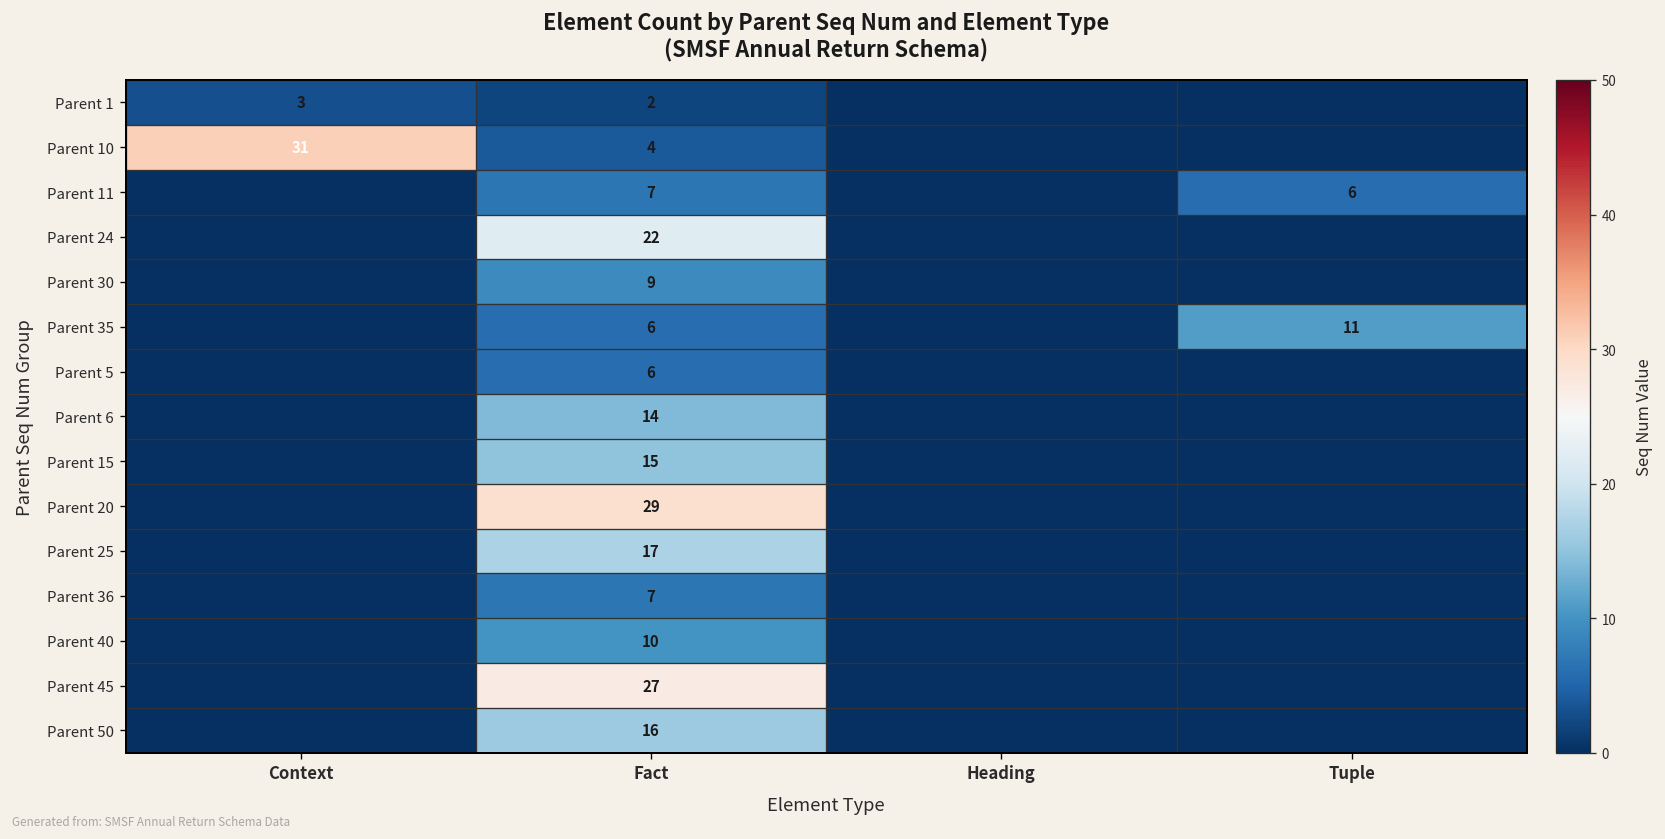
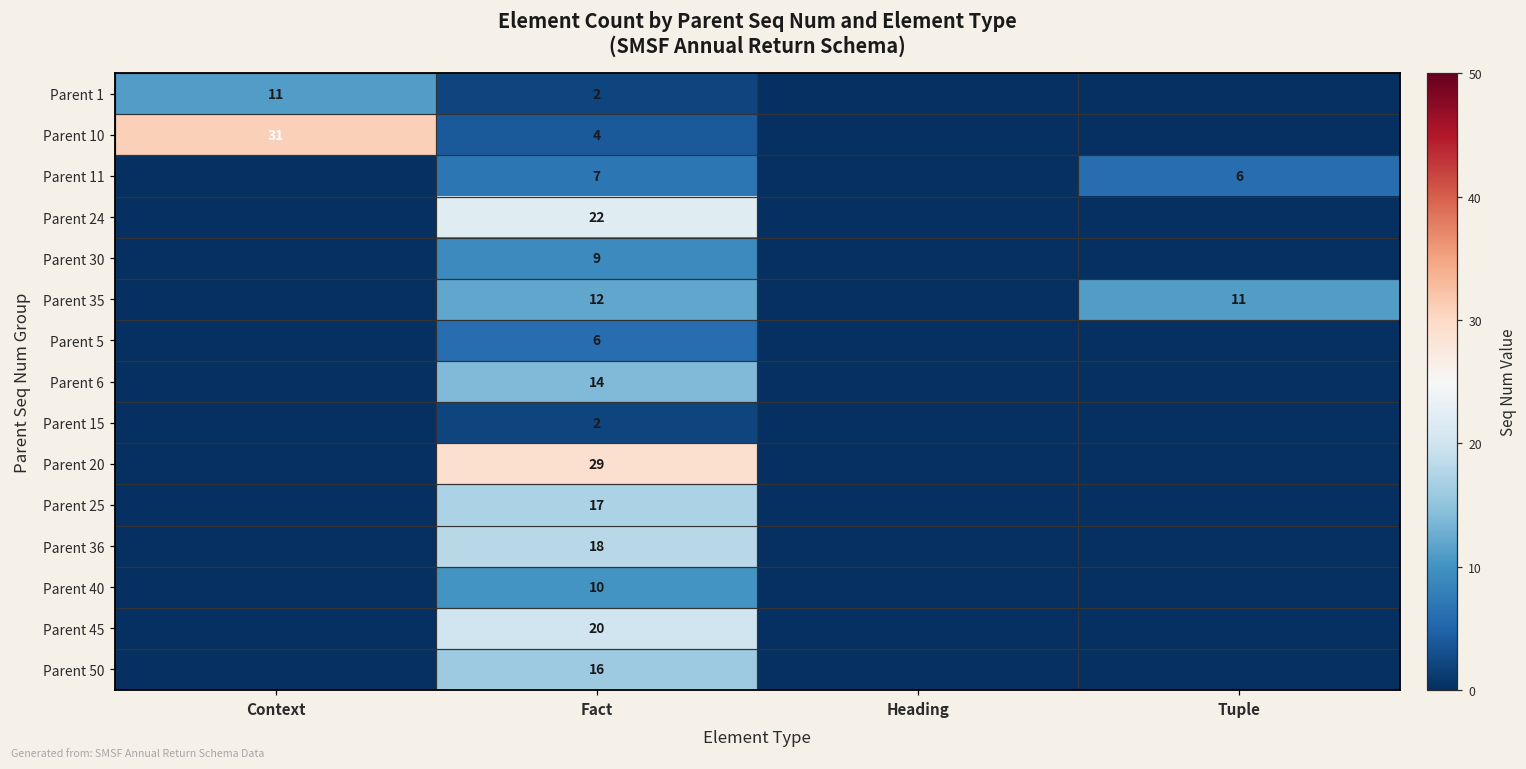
Parent 1, Context: 3 -> 11
Parent 35, Fact: 6 -> 12
Parent 15, Fact: 15 -> 2
Parent 36, Fact: 7 -> 18
Parent 45, Fact: 27 -> 20
